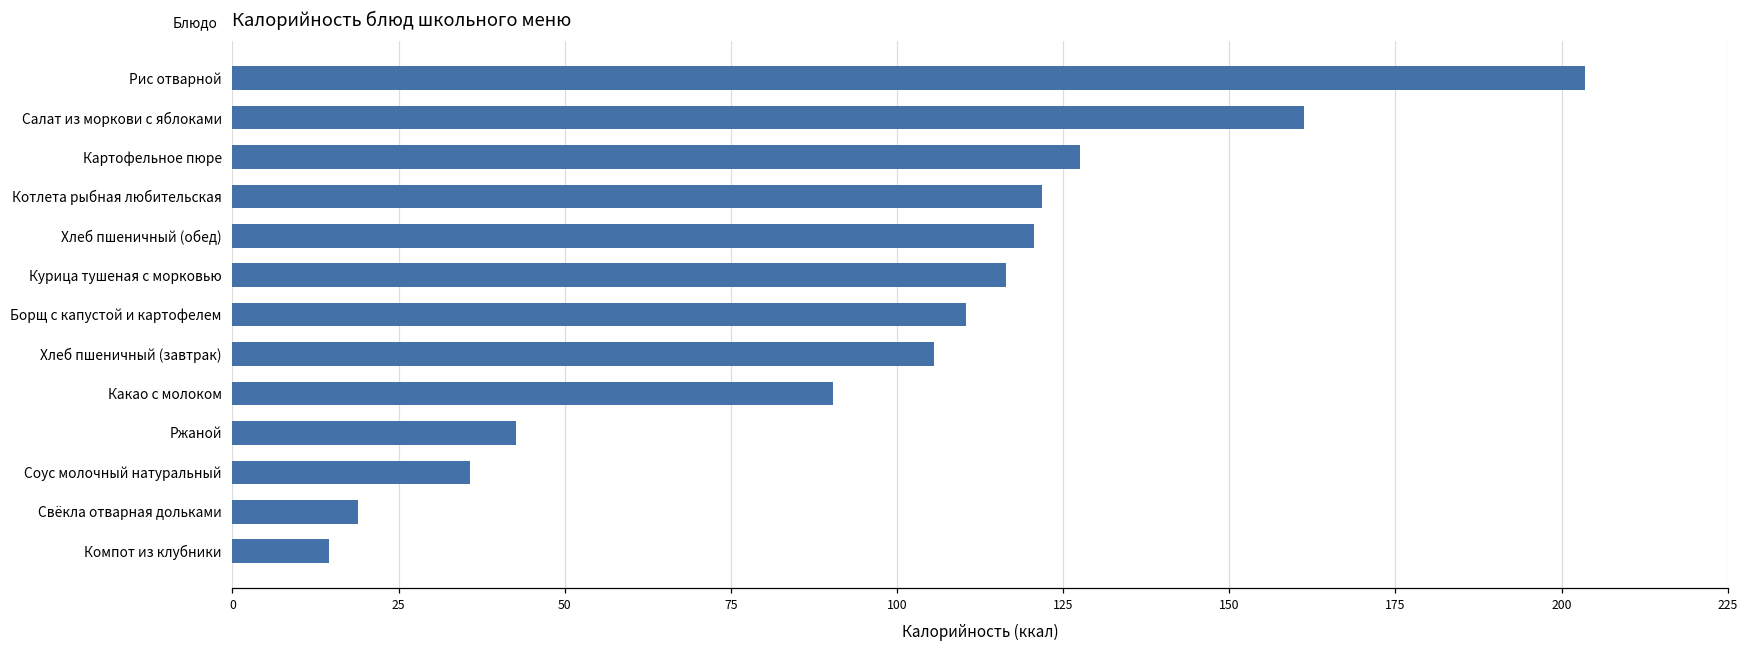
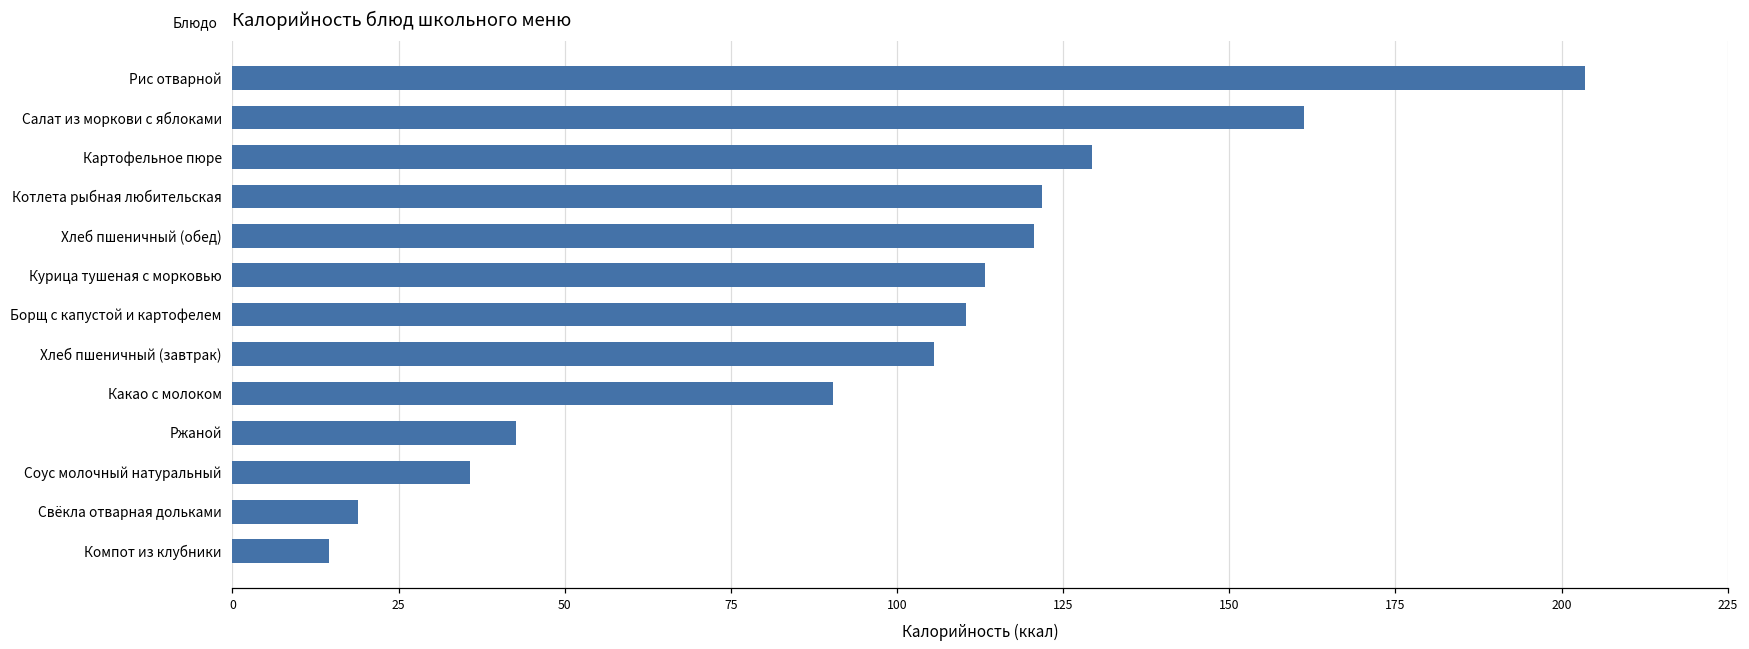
Картофельное пюре: 128 -> 129
Курица тушеная с морковью: 116 -> 113
